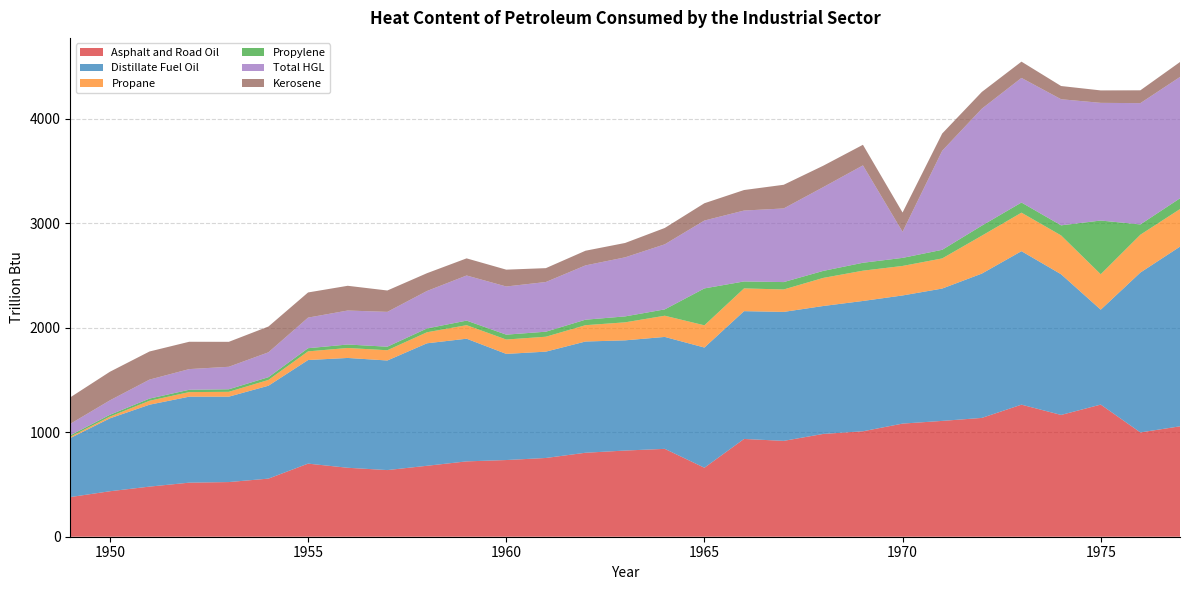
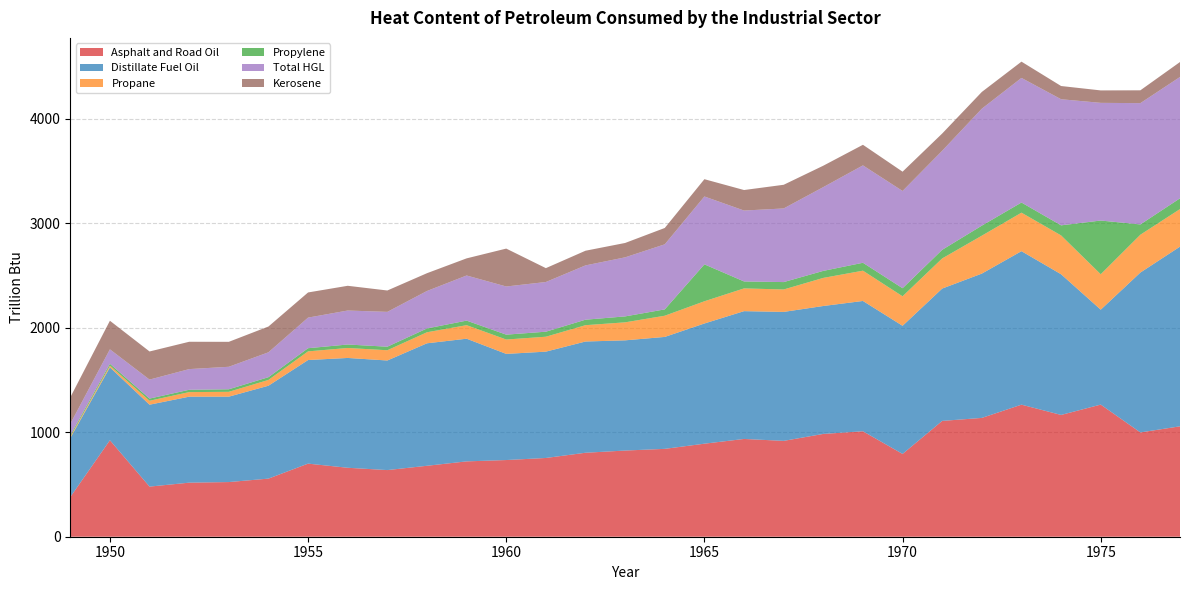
Asphalt and Road Oil, 1950: 440 -> 920
Kerosene, 1960: 160 -> 360
Asphalt and Road Oil, 1965: 660 -> 890
Asphalt and Road Oil, 1970: 1080 -> 790
Total HGL, 1970: 250 -> 930
